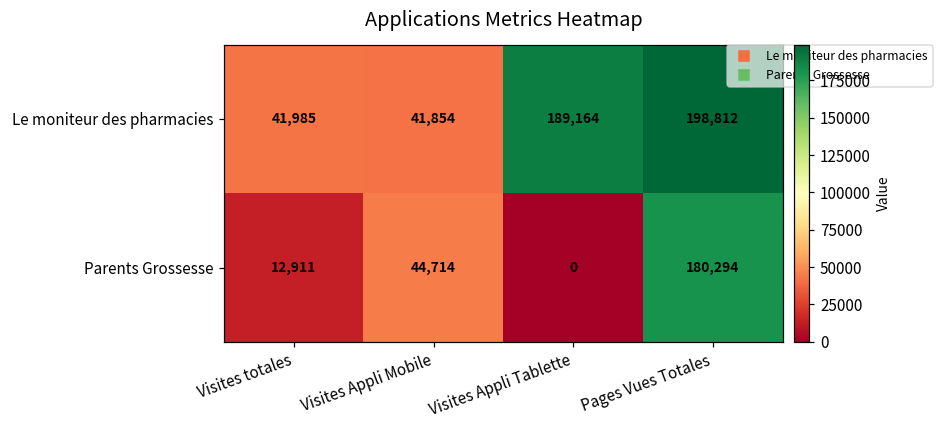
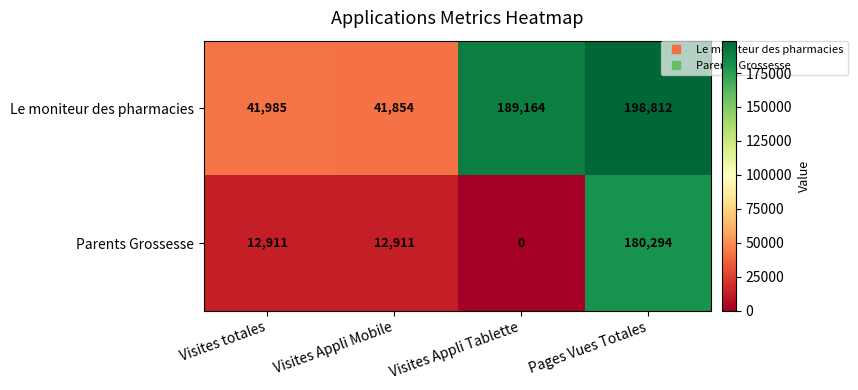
Parents Grossesse, Visites Appli Mobile: 44,714 -> 12,911
